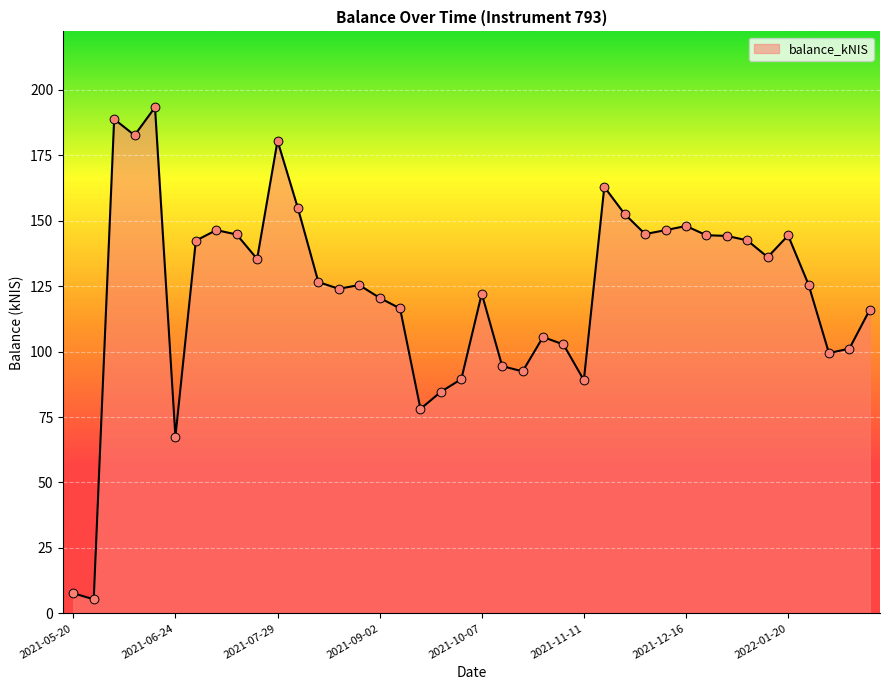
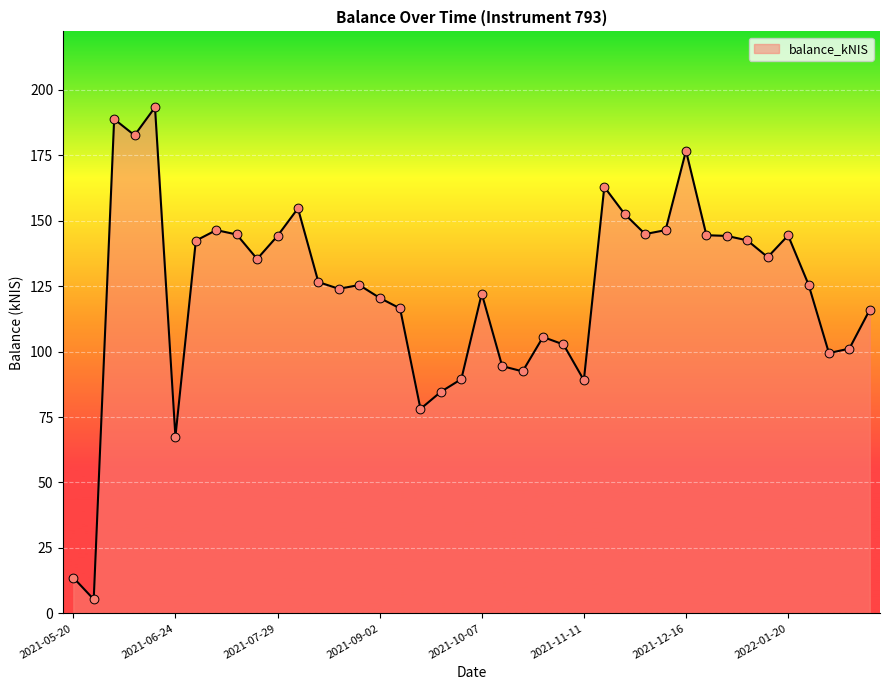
2021-05-20: 8 -> 14
2021-07-29: 181 -> 144
2021-12-16: 148 -> 177
